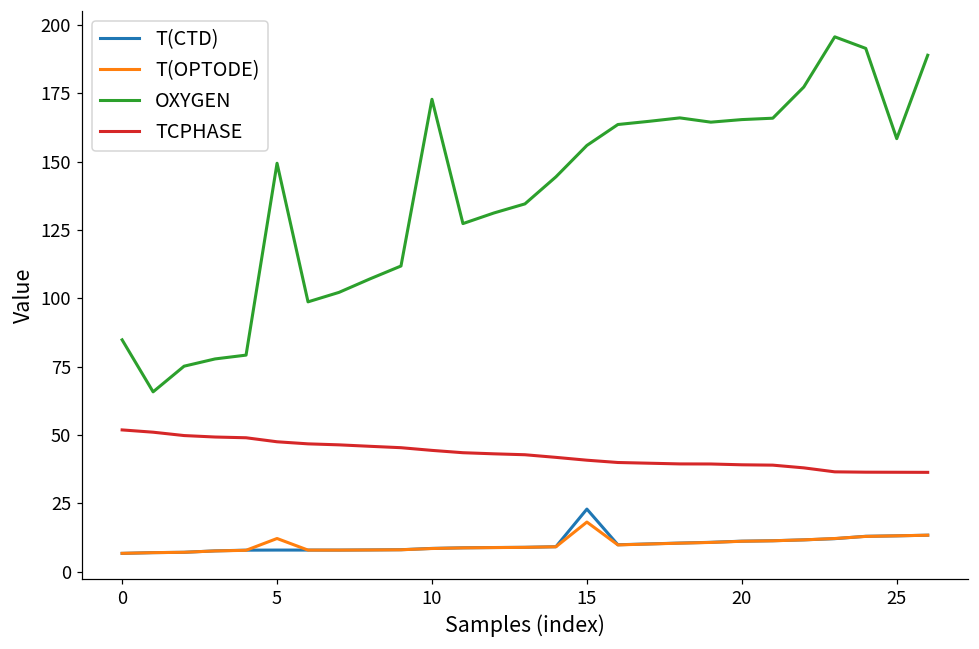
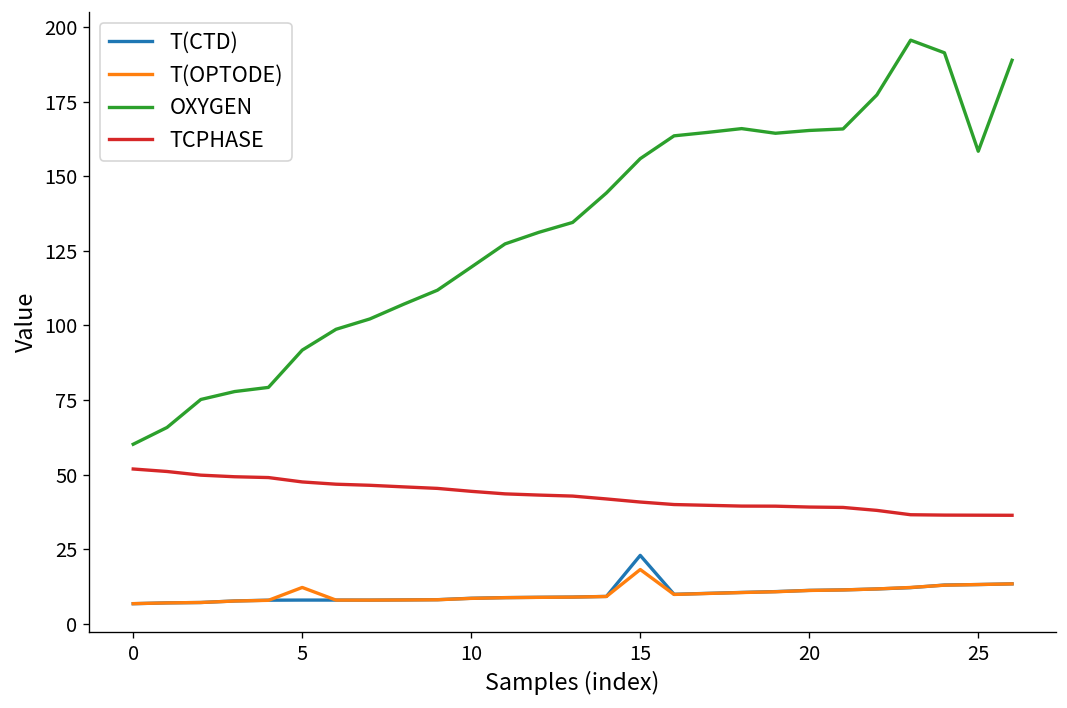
OXYGEN, 0: 85 -> 60
OXYGEN, 5: 149 -> 92
OXYGEN, 10: 173 -> 120
